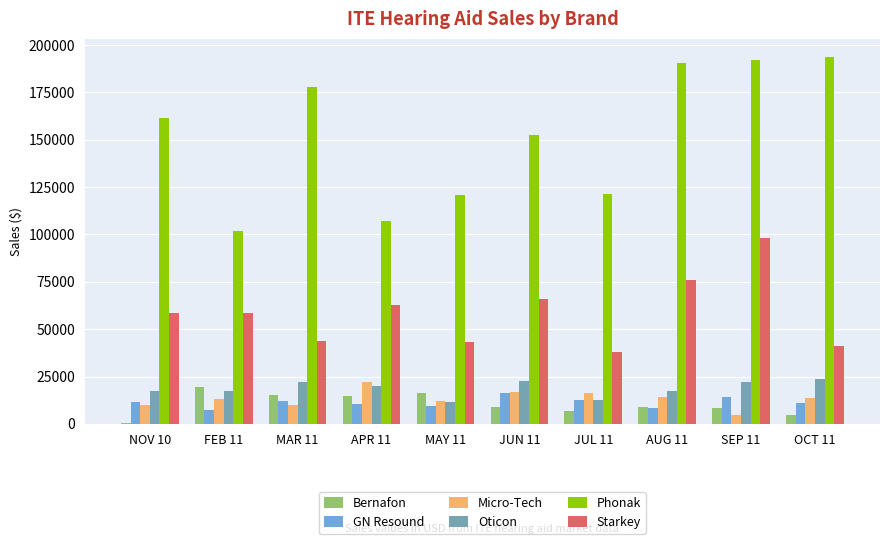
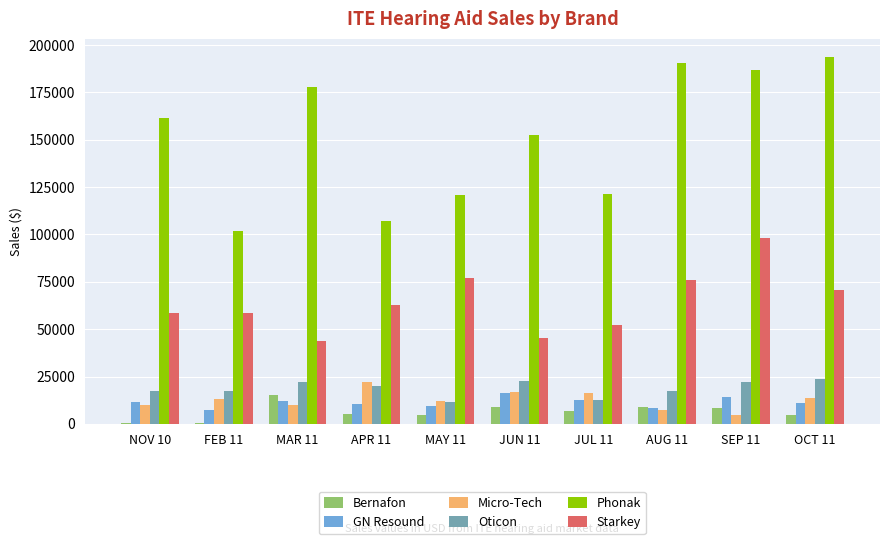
Bernafon, FEB 11: 19000 -> 1000
Bernafon, APR 11: 15000 -> 5000
Bernafon, MAY 11: 16000 -> 5000
Starkey, MAY 11: 43000 -> 77000
Starkey, JUN 11: 66000 -> 45000
Starkey, JUL 11: 38000 -> 52000
Micro-Tech, AUG 11: 14000 -> 7000
Phonak, SEP 11: 192000 -> 187000
Starkey, OCT 11: 41000 -> 70000
